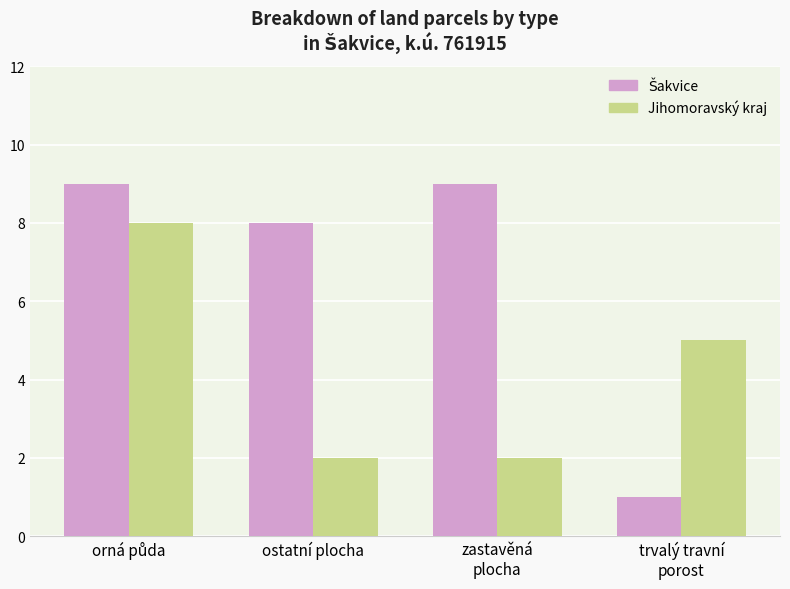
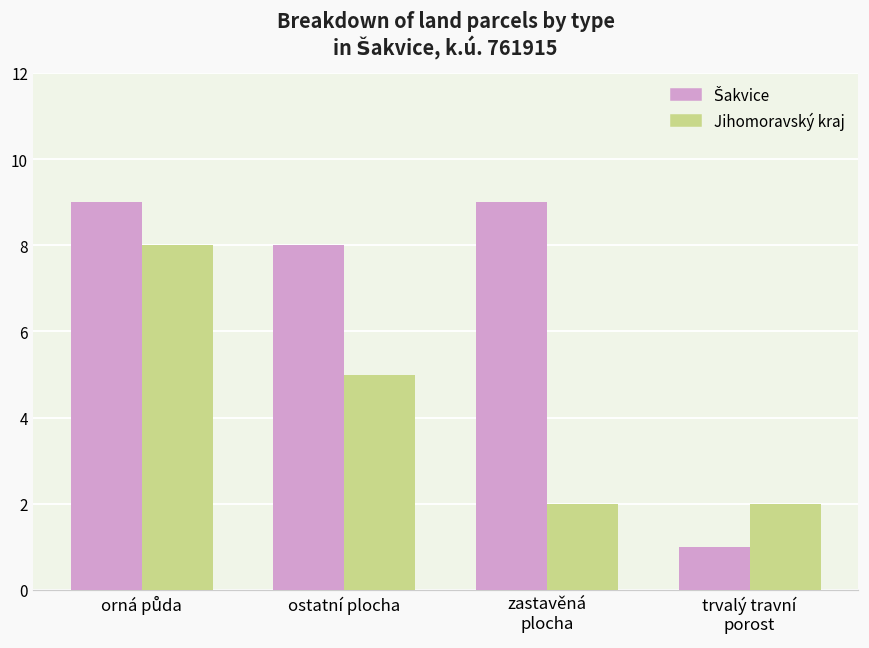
Jihomoravský kraj, ostatní plocha: 2 -> 5
Jihomoravský kraj, trvalý travní porost: 5 -> 2
